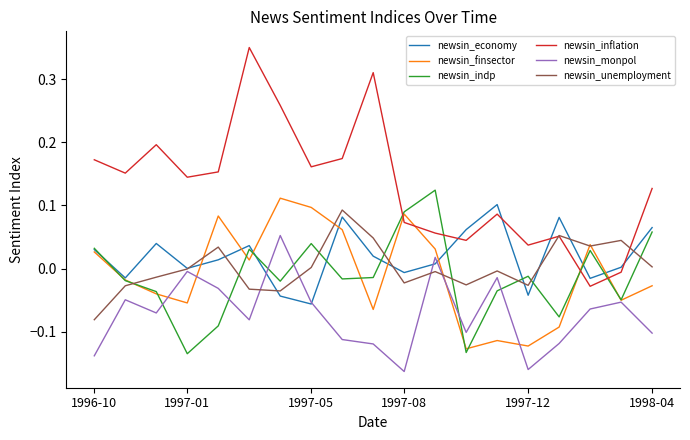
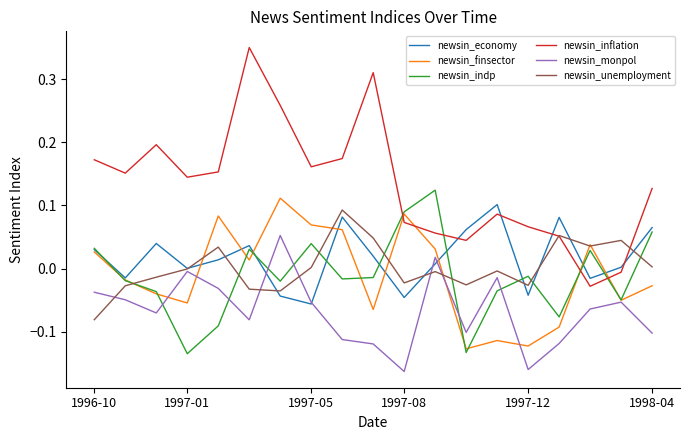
newsin_monpol, 1996-10: -0.14 -> -0.04
newsin_finsector, 1997-05: 0.10 -> 0.07
newsin_economy, 1997-08: -0.01 -> -0.05
newsin_inflation, 1997-12: 0.04 -> 0.07
